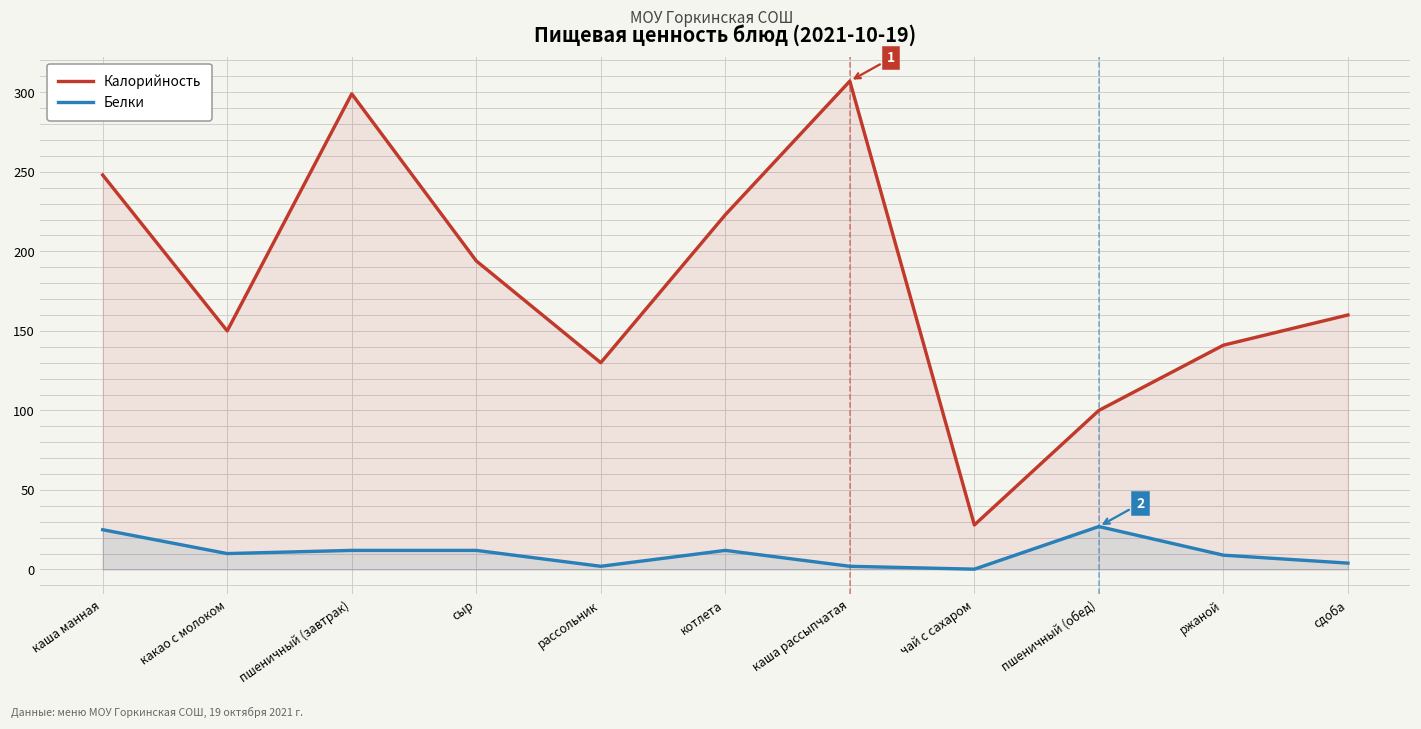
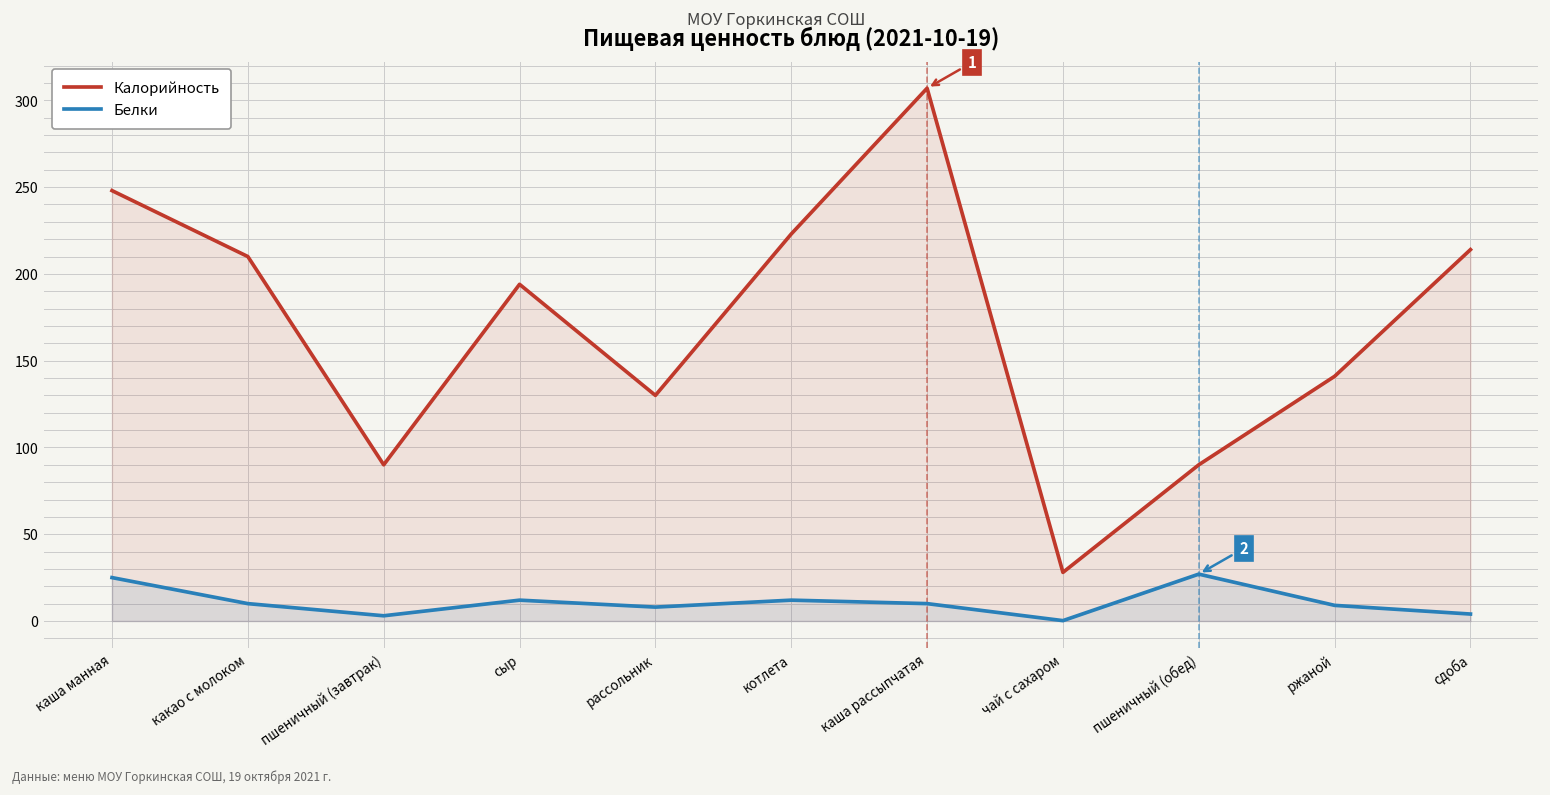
Калорийность, какао с молоком: 150 -> 210
Калорийность, пшеничный (завтрак): 299 -> 90
Белки, пшеничный (завтрак): 12 -> 3
Белки, рассольник: 2 -> 8
Белки, каша рассыпчатая: 2 -> 10
Калорийность, пшеничный (обед): 100 -> 90
Калорийность, сдоба: 160 -> 214
